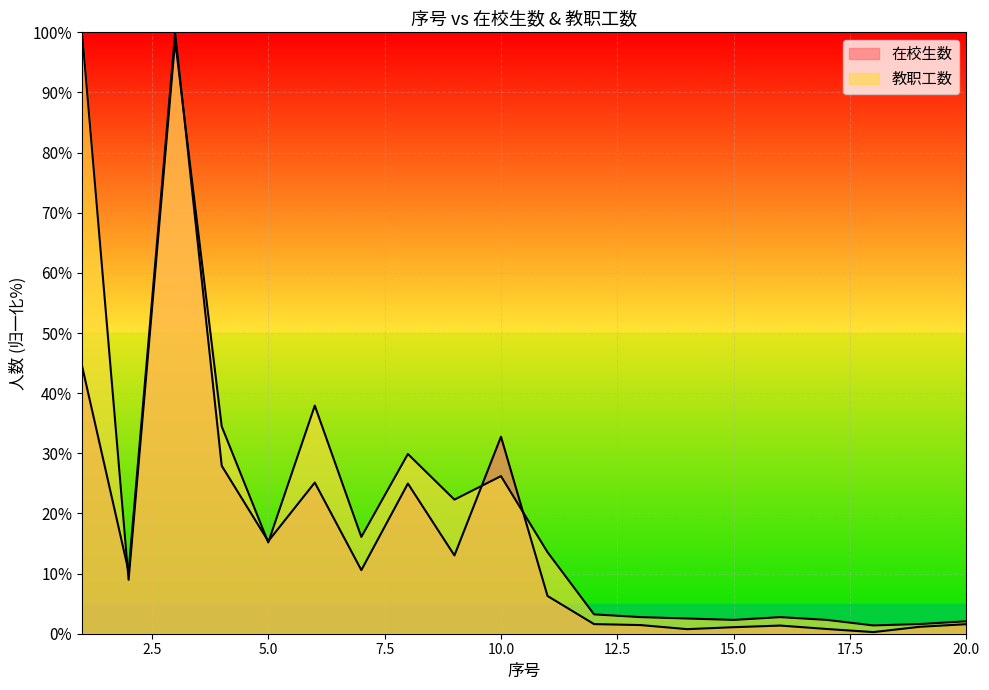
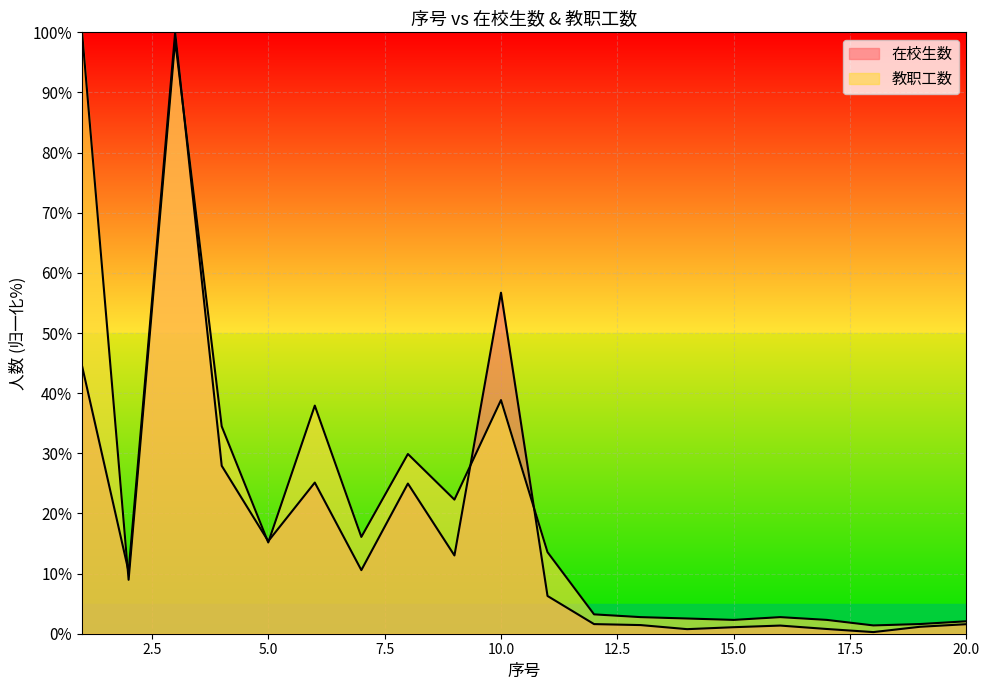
在校生数, 10.0: 33% -> 57%
教职工数, 10.0: 26% -> 39%
